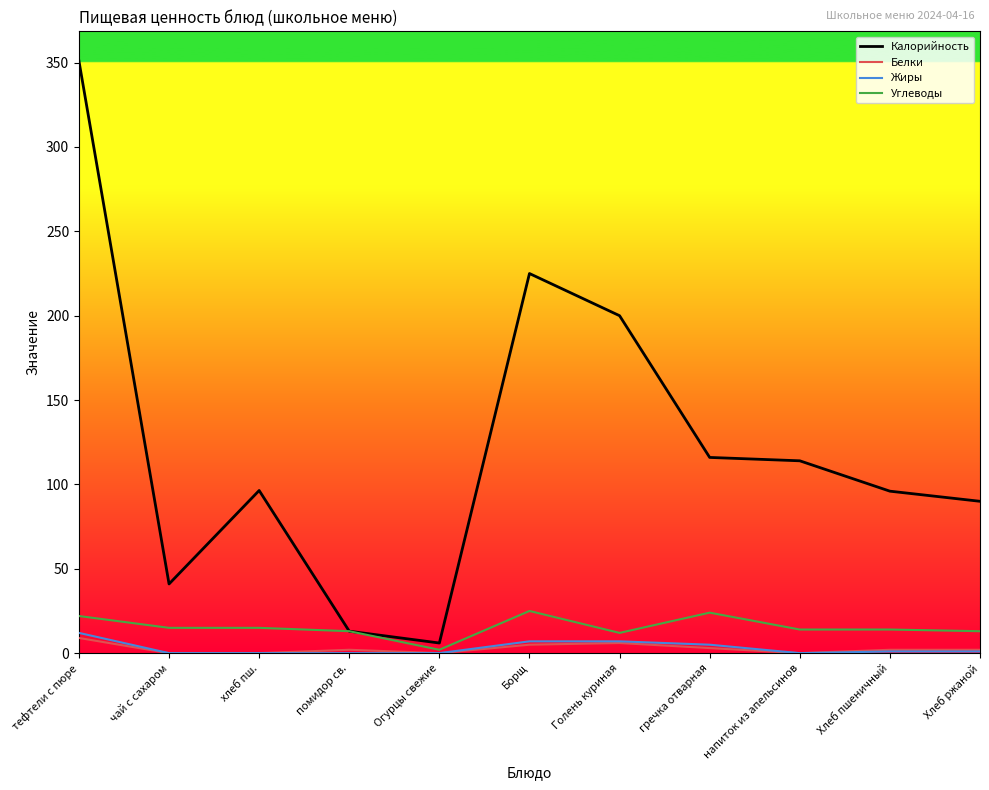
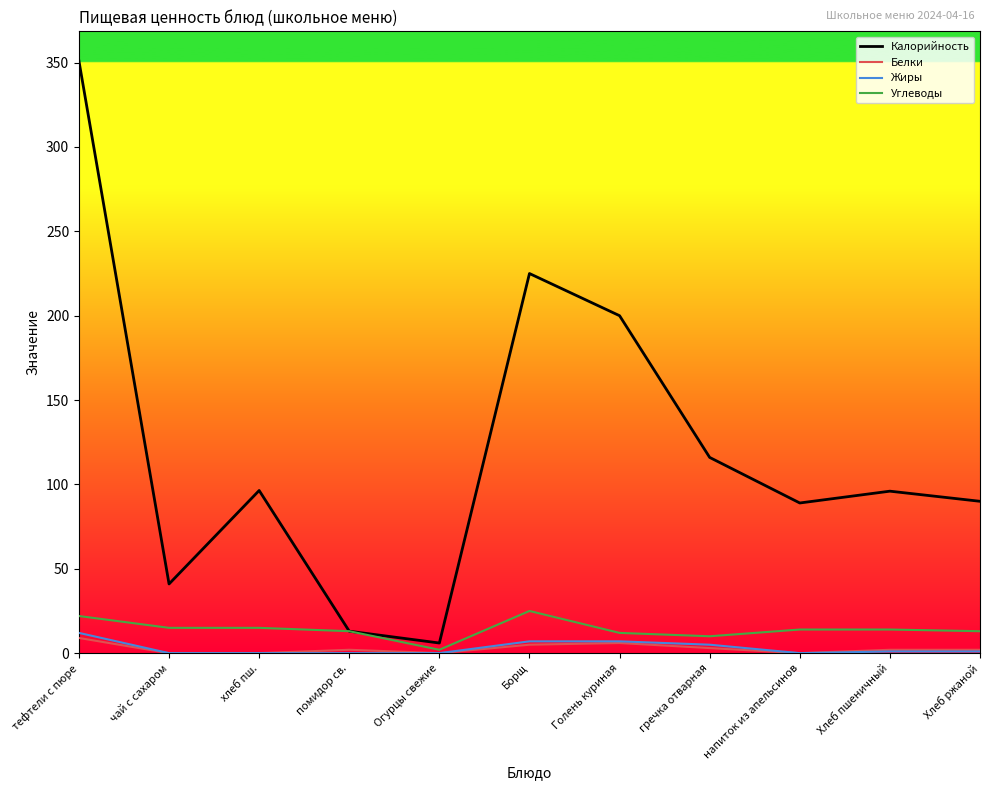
Углеводы, гречка отварная: 24 -> 10
Калорийность, напиток из апельсинов: 114 -> 89
